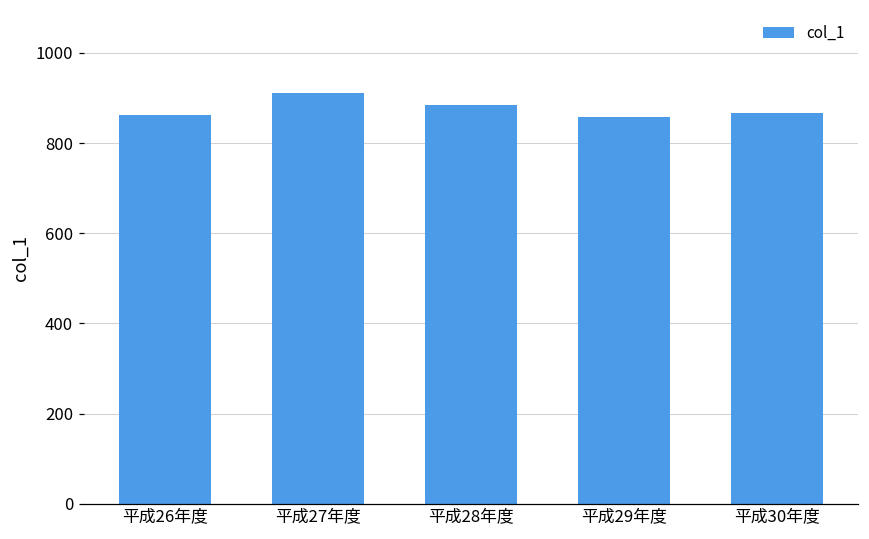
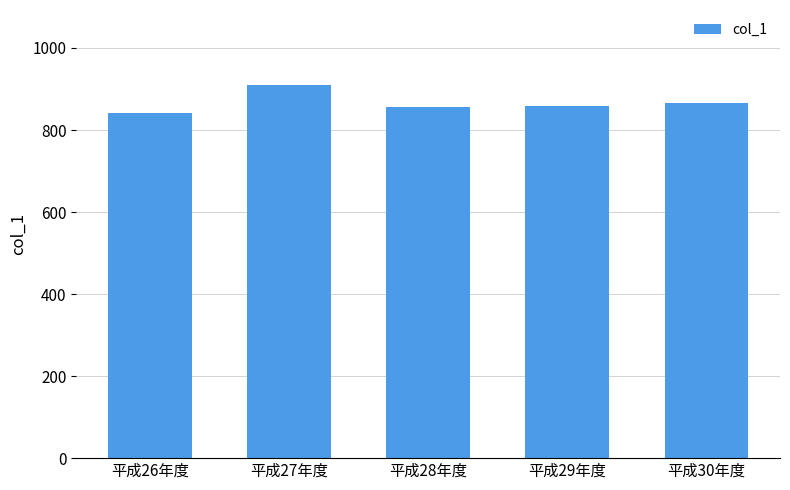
平成26年度: 860 -> 840
平成28年度: 880 -> 860
